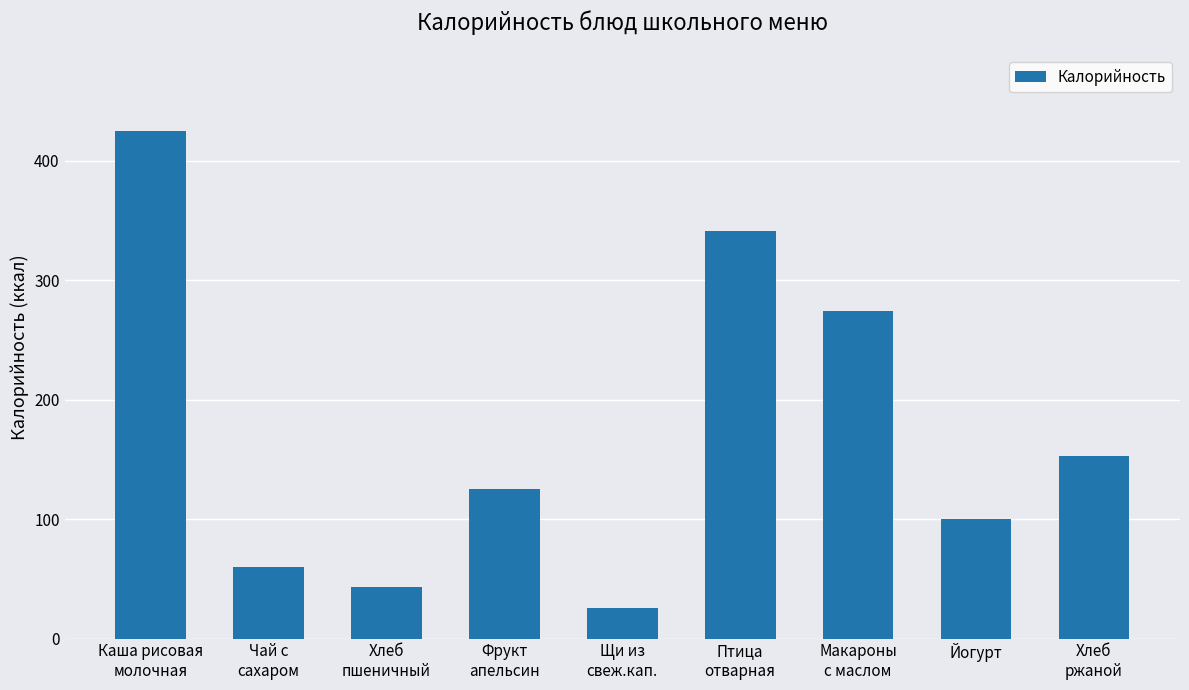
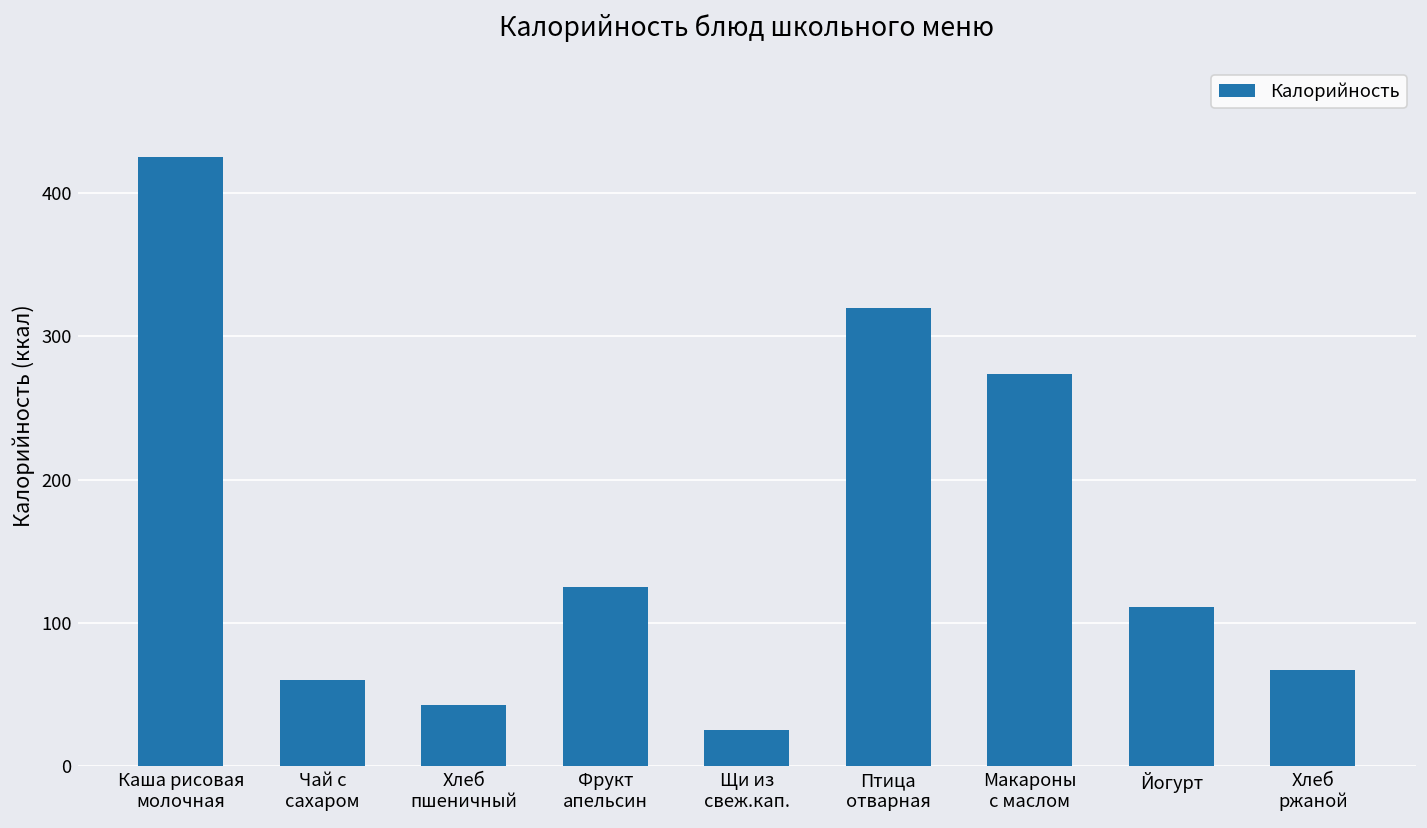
Птица отварная: 341 -> 320
Йогурт: 100 -> 111
Хлеб ржаной: 153 -> 67
